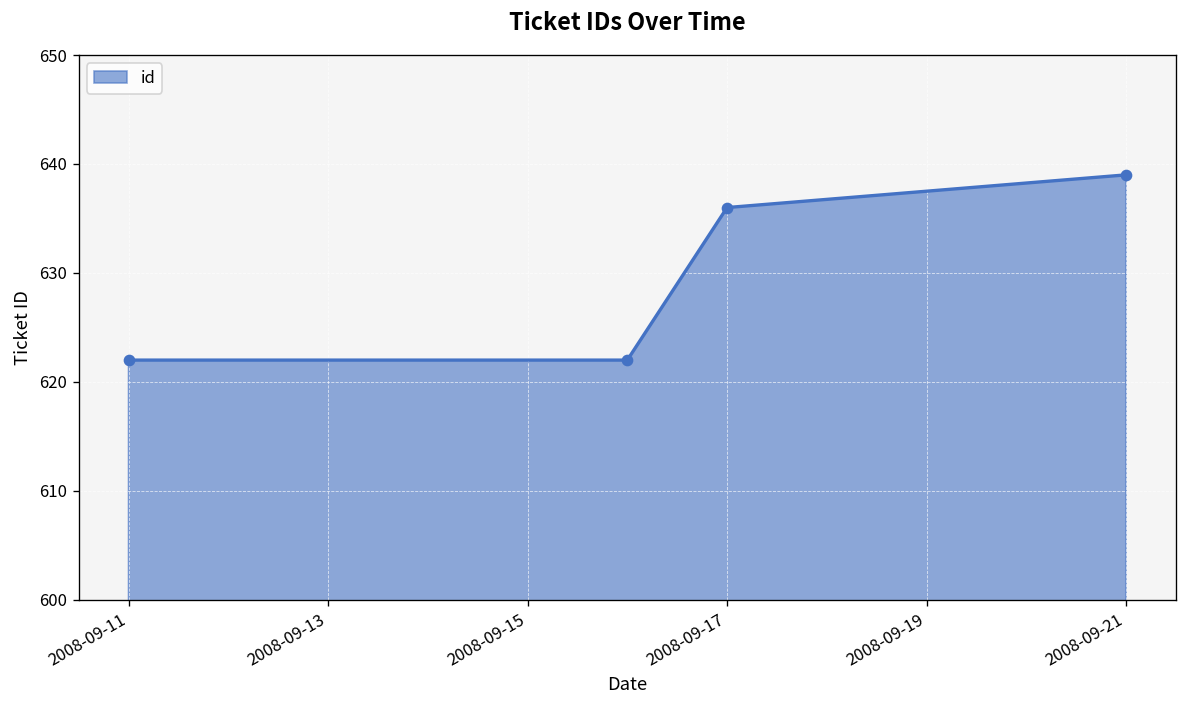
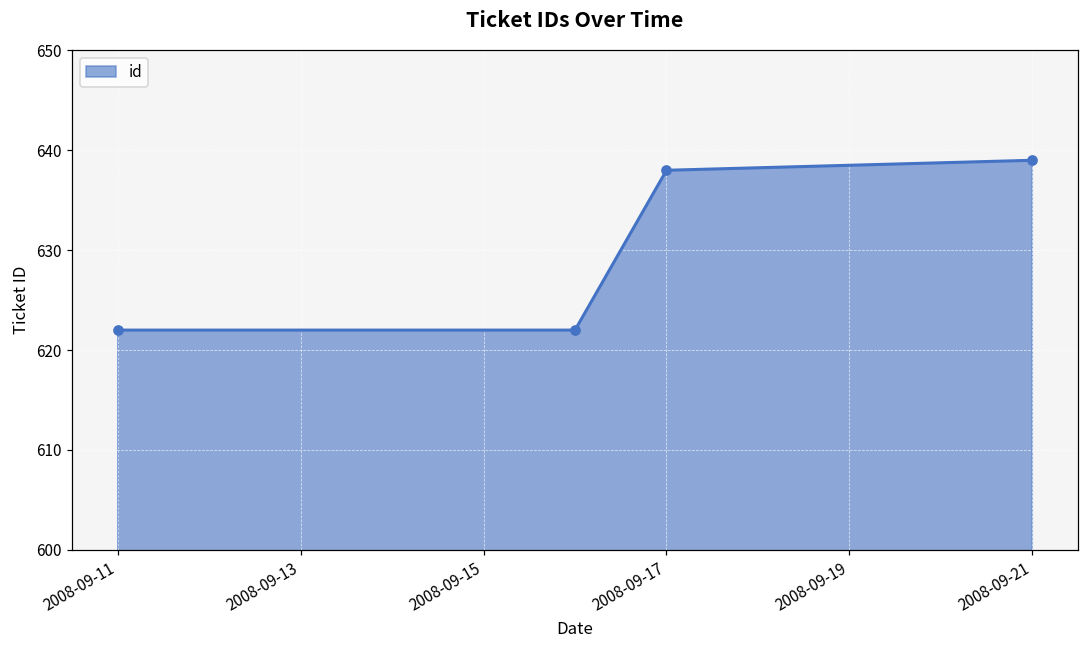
2008-09-17: 636 -> 638
